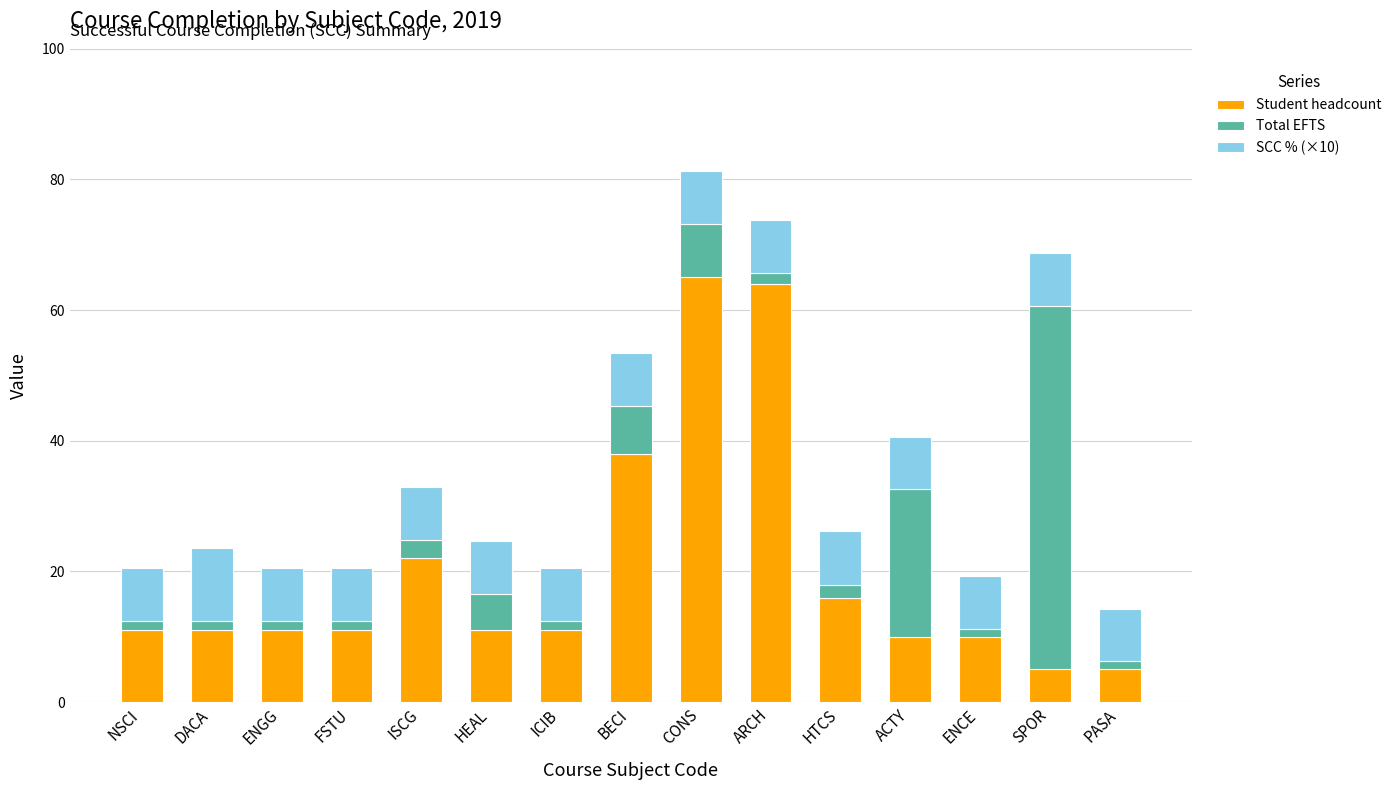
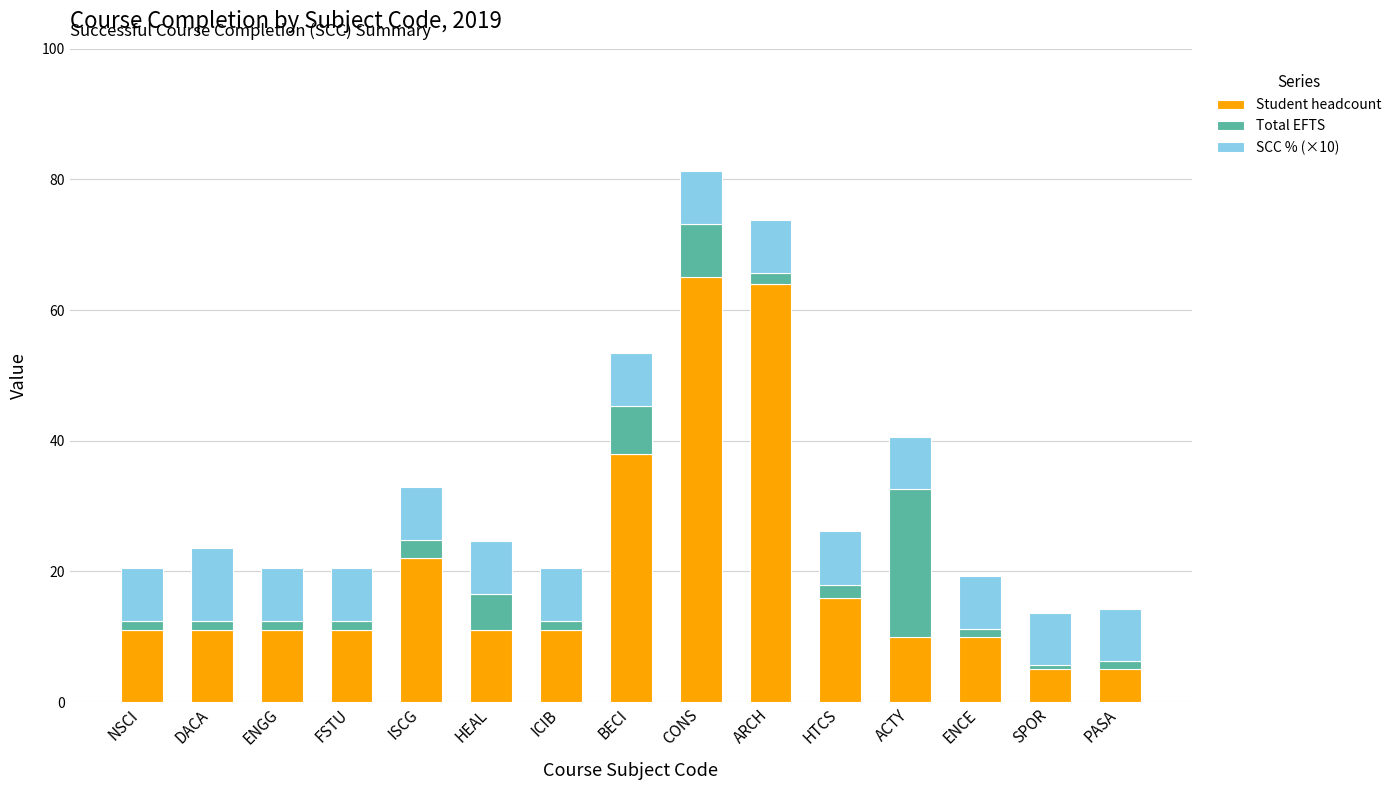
Total EFTS, SPOR: 56 -> 1
